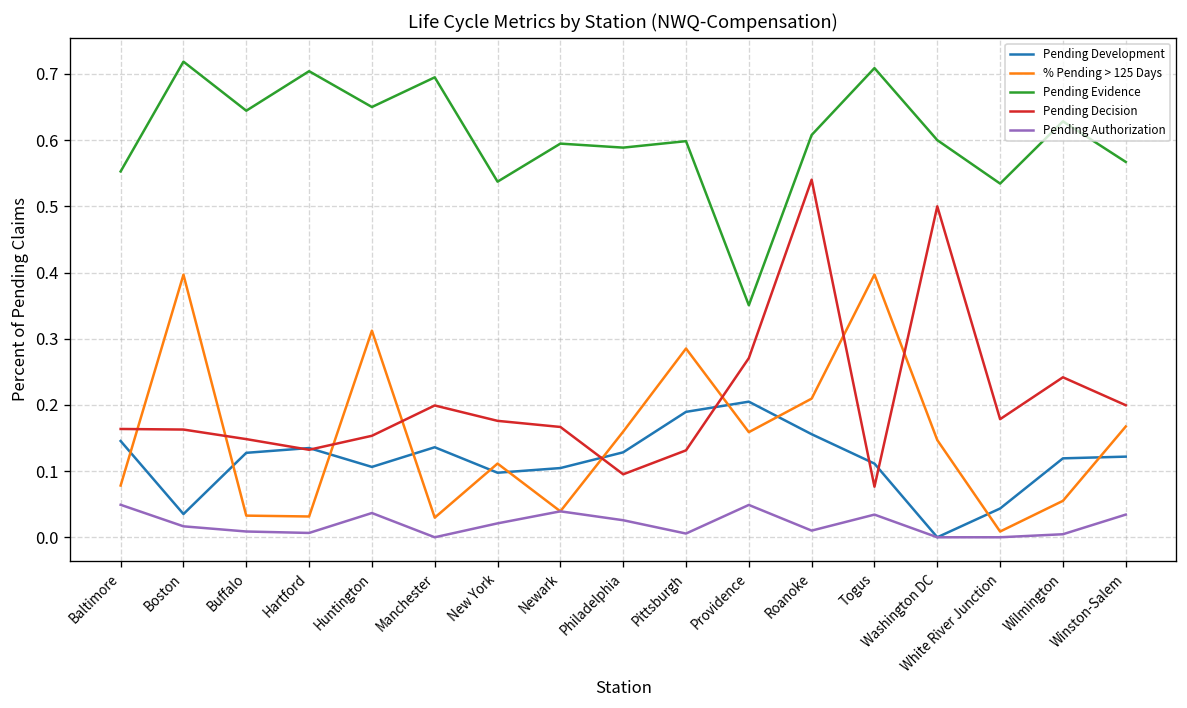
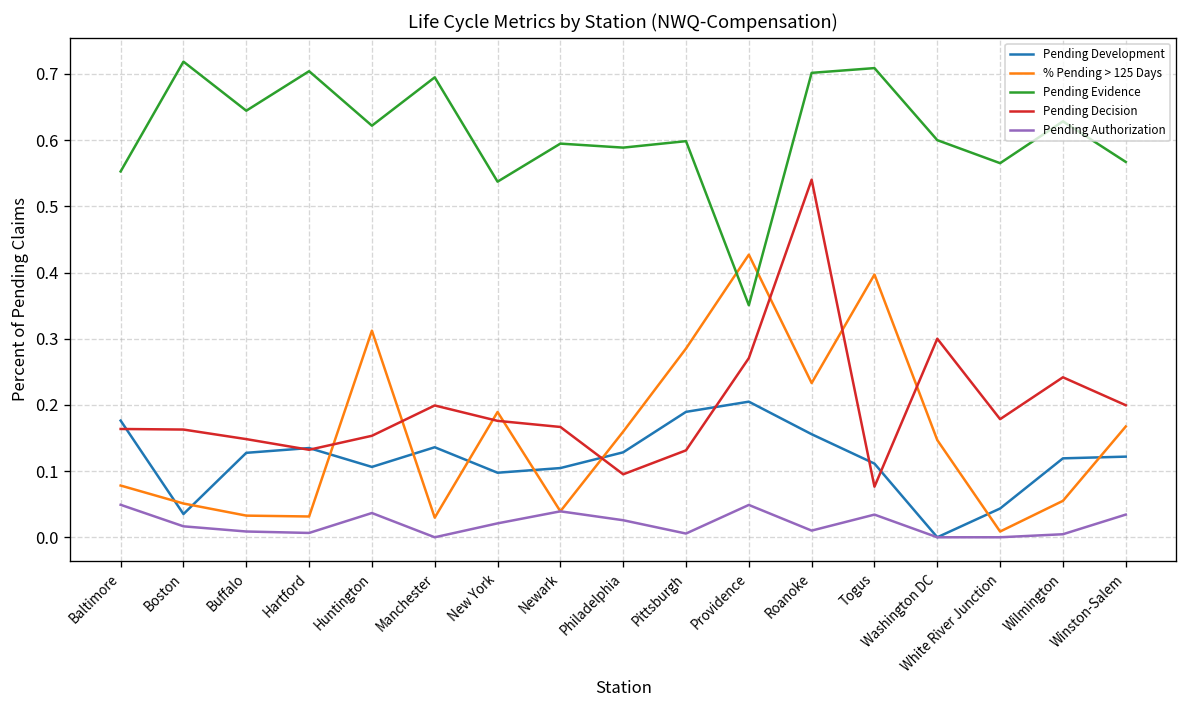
Pending Development, Baltimore: 0.15 -> 0.18
% Pending > 125 Days, Boston: 0.40 -> 0.05
Pending Evidence, Huntington: 0.65 -> 0.62
% Pending > 125 Days, New York: 0.11 -> 0.19
% Pending > 125 Days, Providence: 0.16 -> 0.43
% Pending > 125 Days, Roanoke: 0.21 -> 0.23
Pending Evidence, Roanoke: 0.61 -> 0.70
Pending Decision, Washington DC: 0.5 -> 0.3
Pending Evidence, White River Junction: 0.53 -> 0.57
